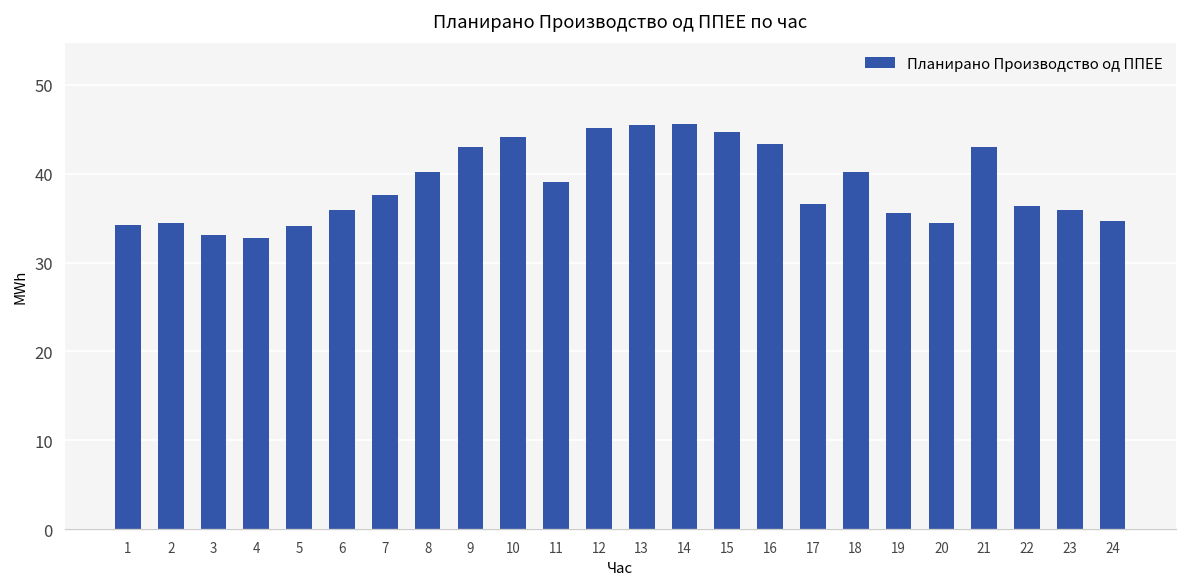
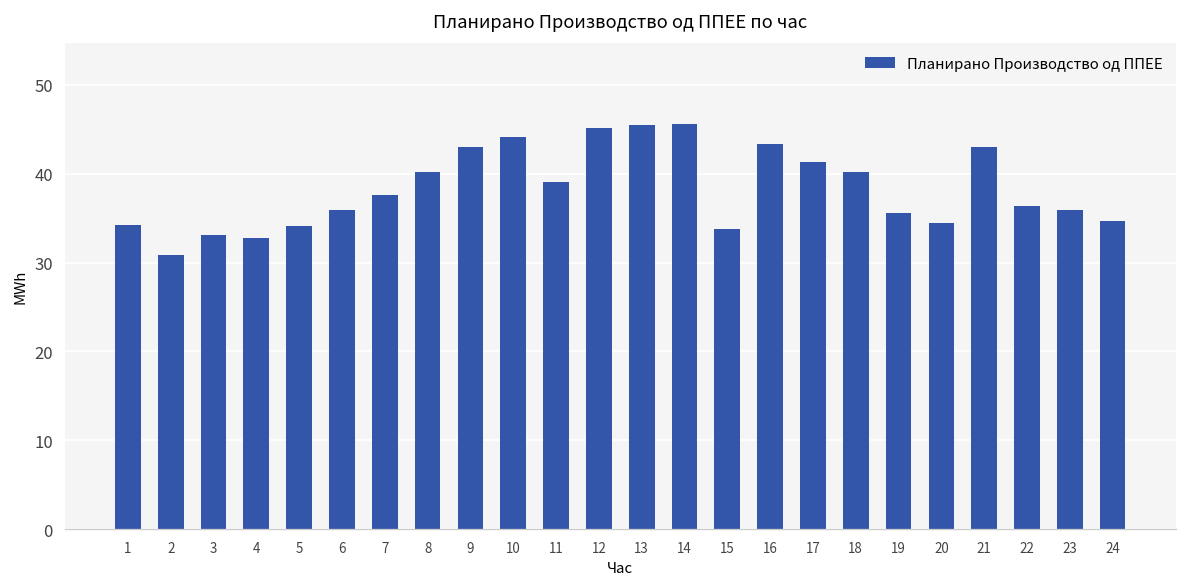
2: 34 -> 31
15: 45 -> 34
17: 37 -> 41
